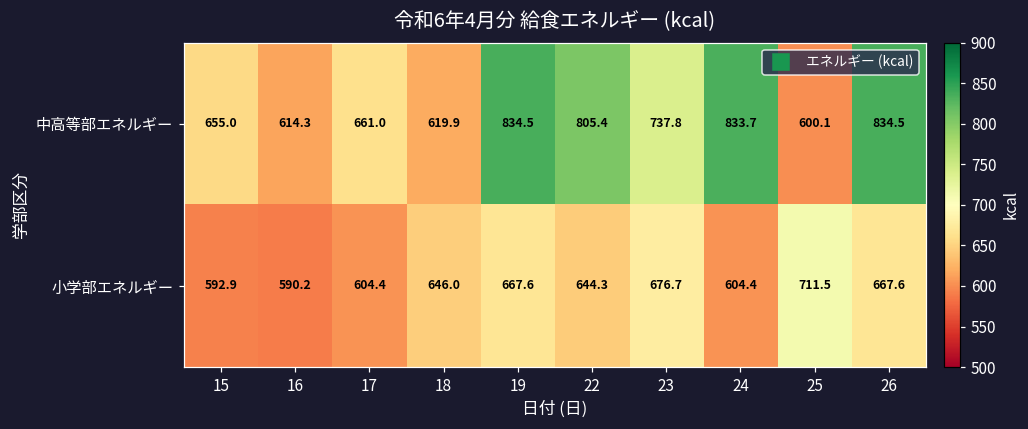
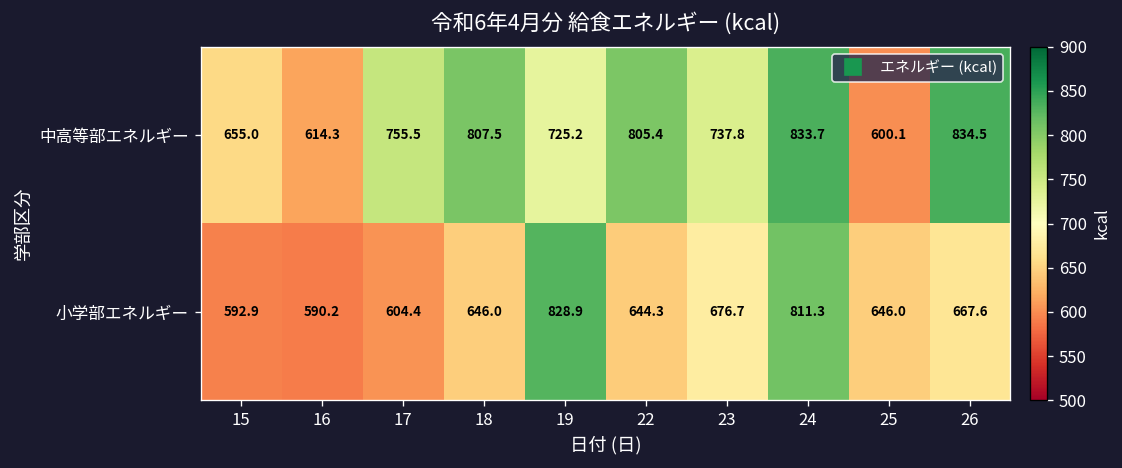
中高等部エネルギー, 17: 661.0 -> 755.5
中高等部エネルギー, 18: 619.9 -> 807.5
中高等部エネルギー, 19: 834.5 -> 725.2
小学部エネルギー, 19: 667.6 -> 828.9
小学部エネルギー, 24: 604.4 -> 811.3
小学部エネルギー, 25: 711.5 -> 646.0
